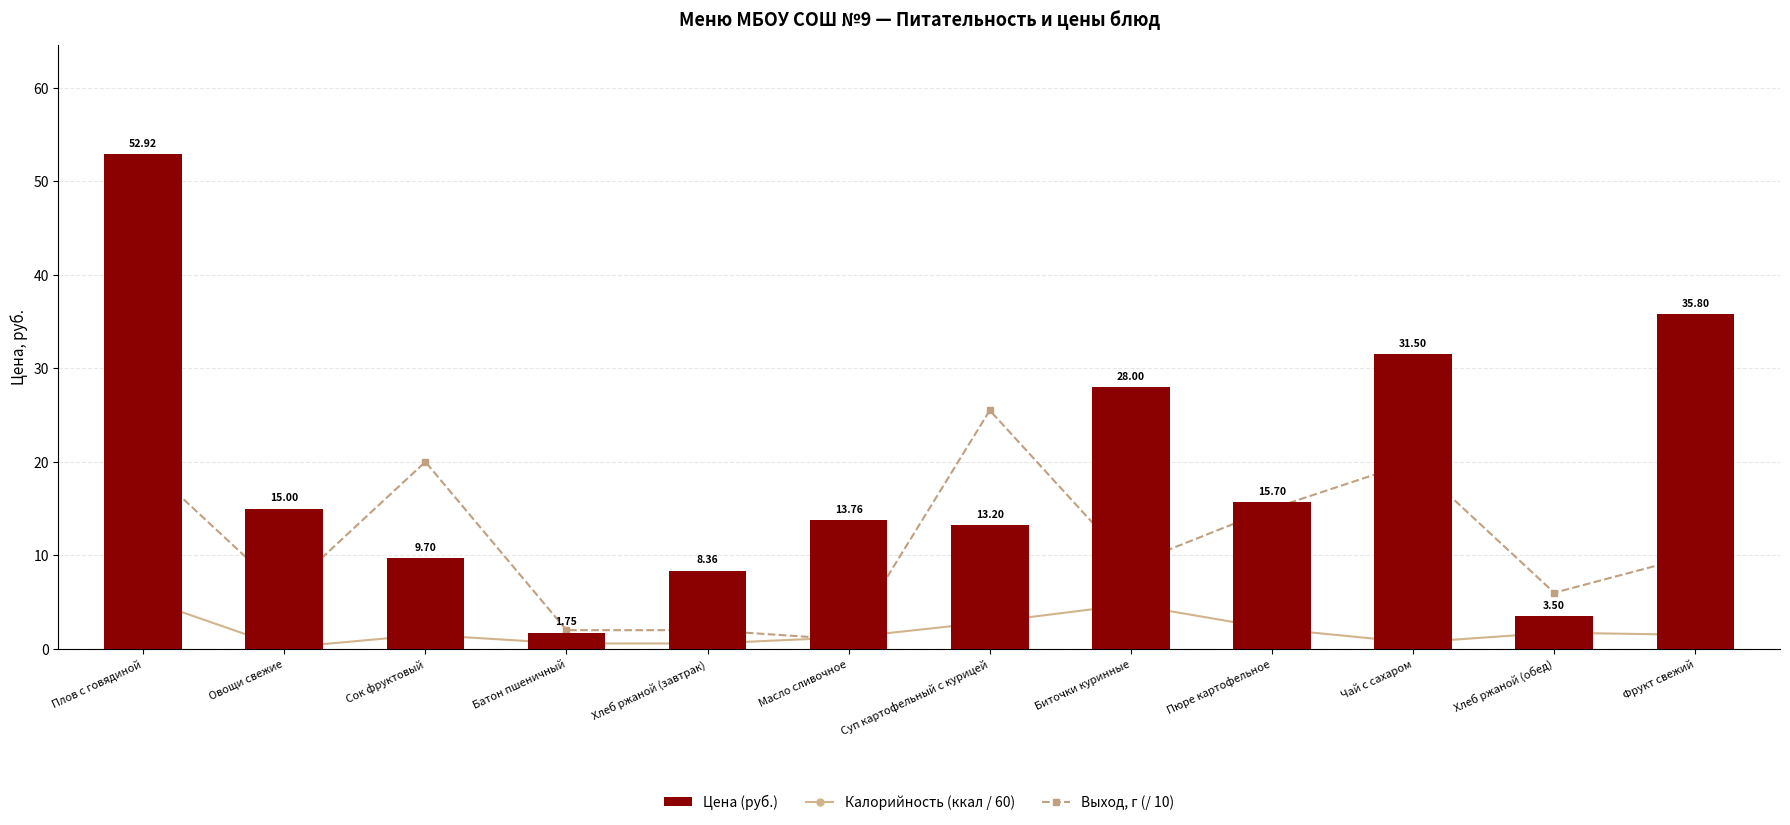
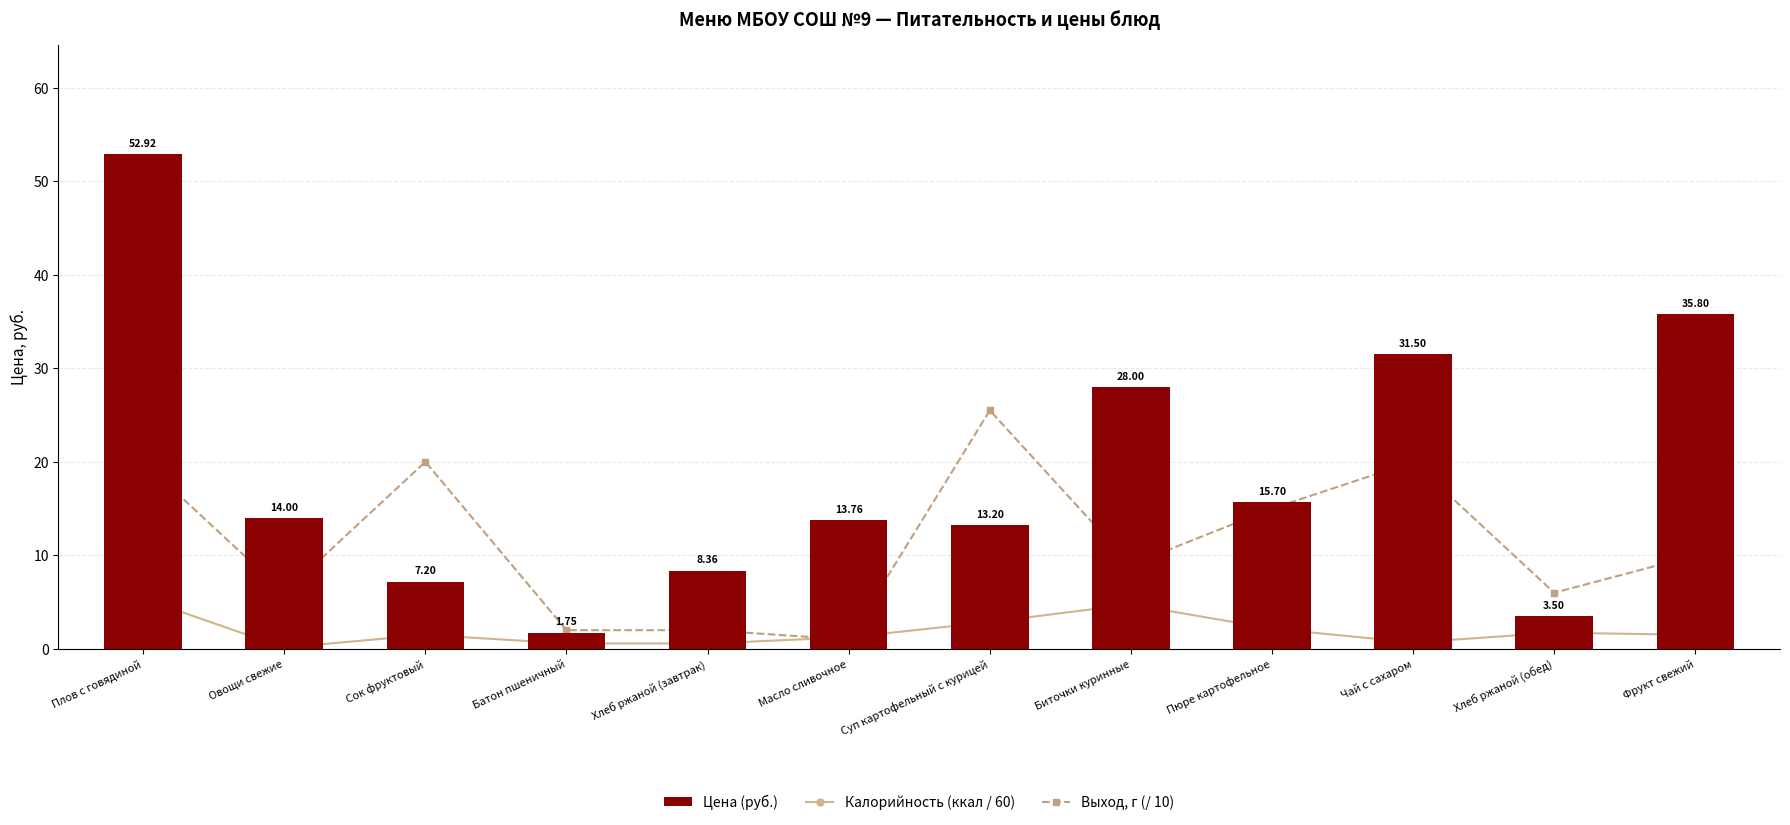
Цена (руб.), Овощи свежие: 15.00 -> 14.00
Цена (руб.), Сок фруктовый: 9.70 -> 7.20
